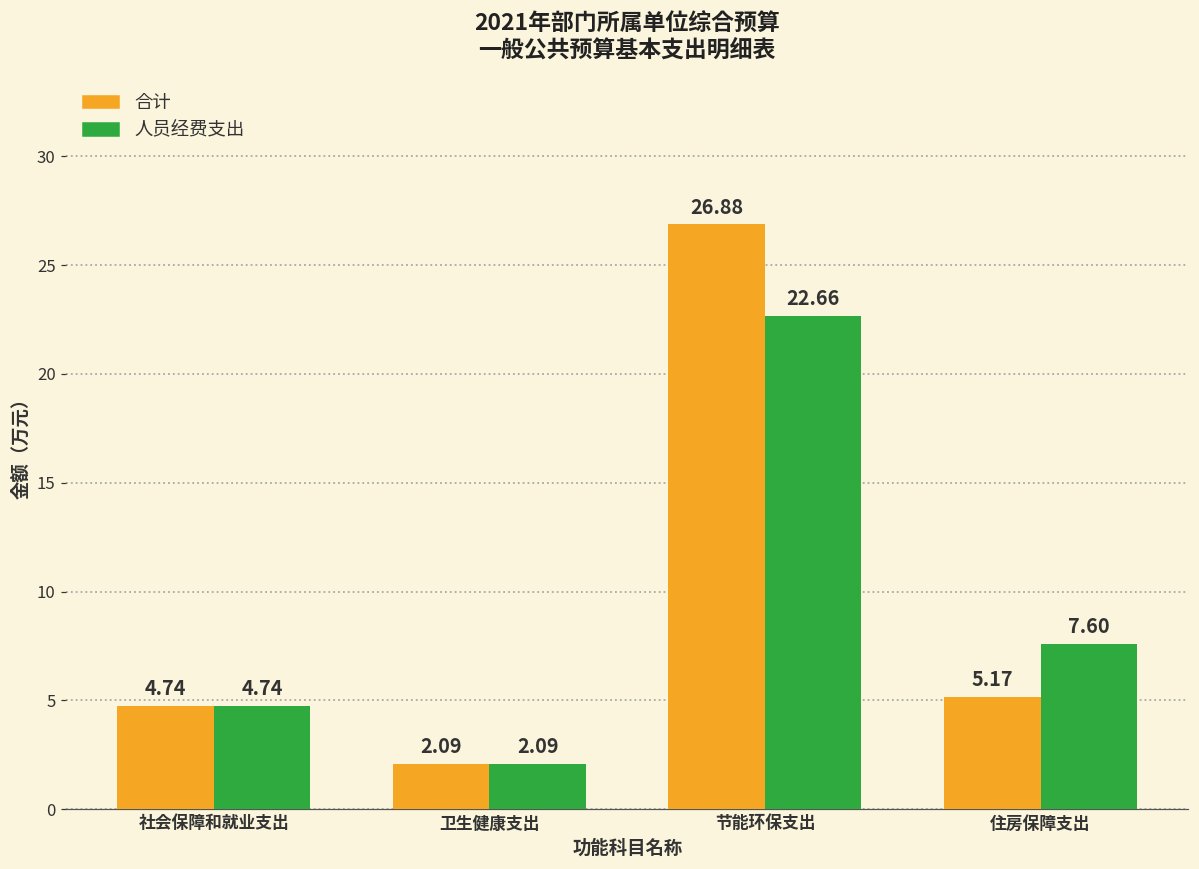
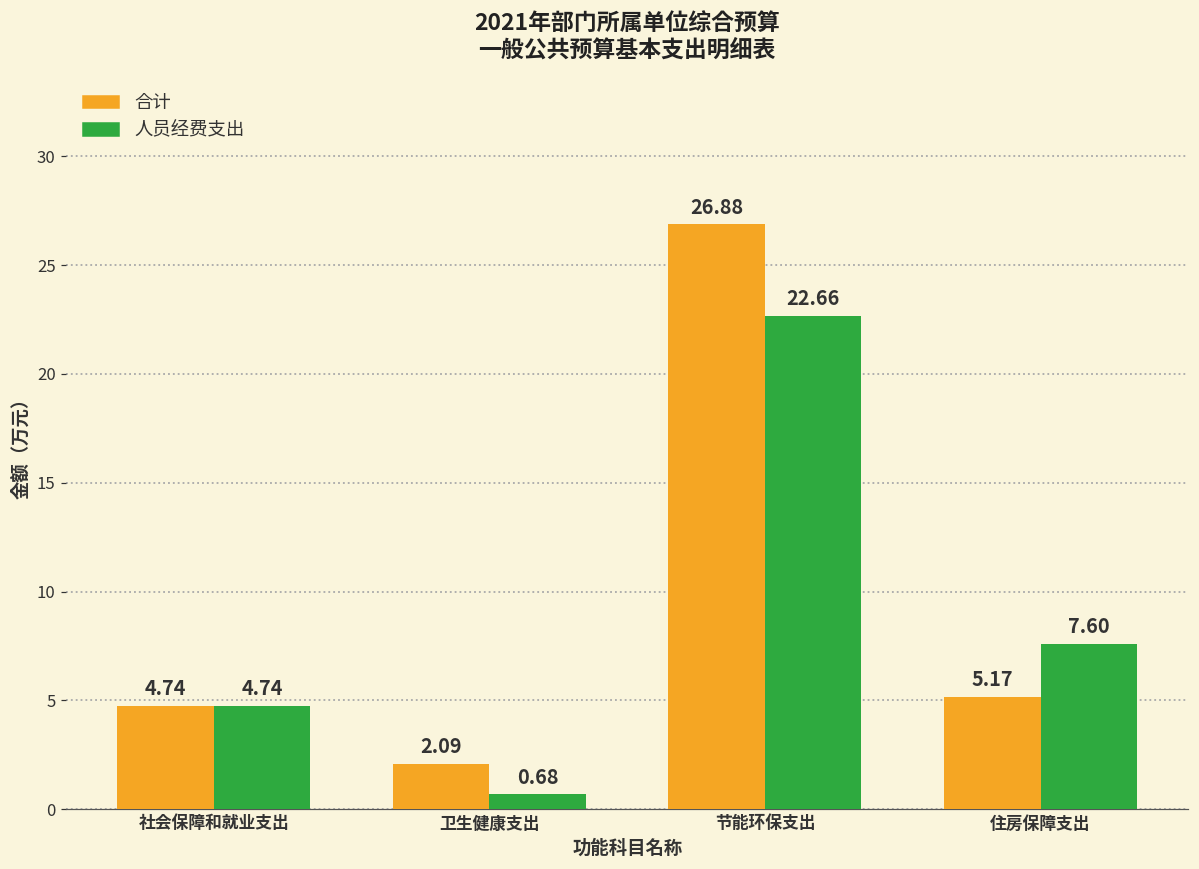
人员经费支出, 卫生健康支出: 2.09 -> 0.68
